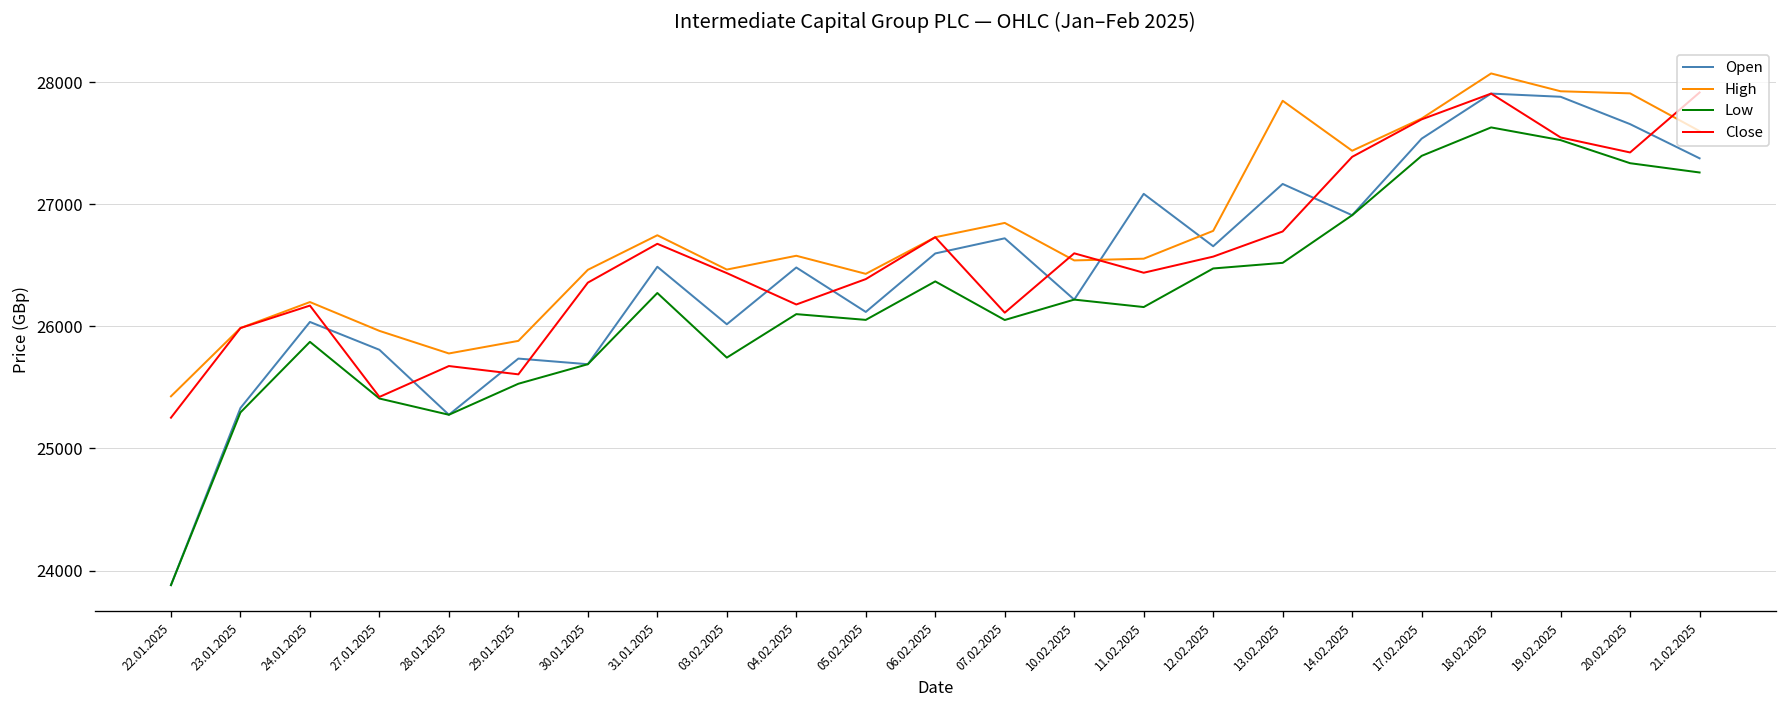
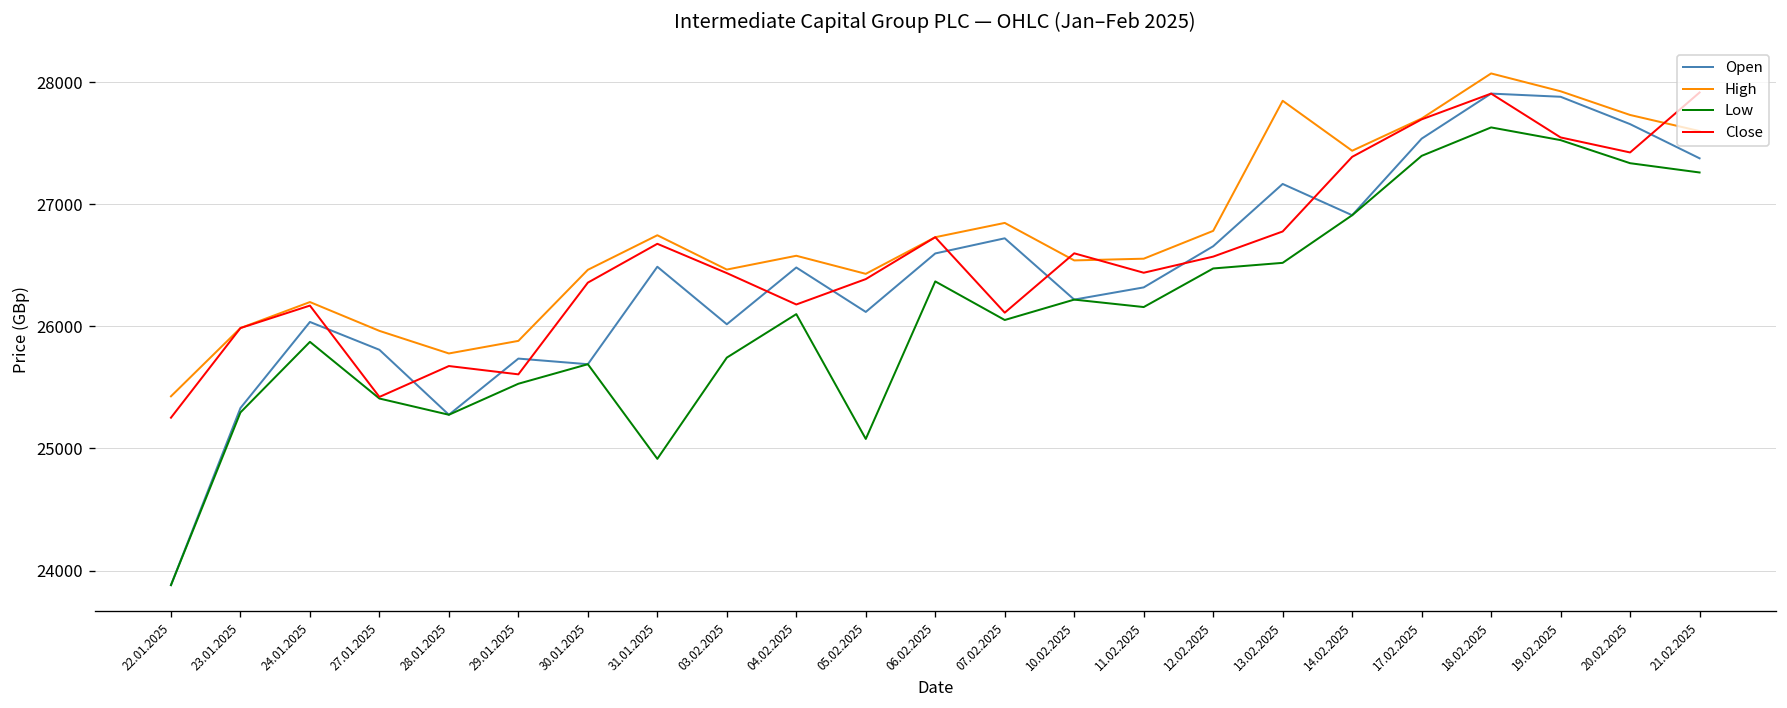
Low, 31.01.2025: 26270 -> 24920
Low, 05.02.2025: 26050 -> 25080
Open, 11.02.2025: 27090 -> 26320
High, 20.02.2025: 27910 -> 27730
